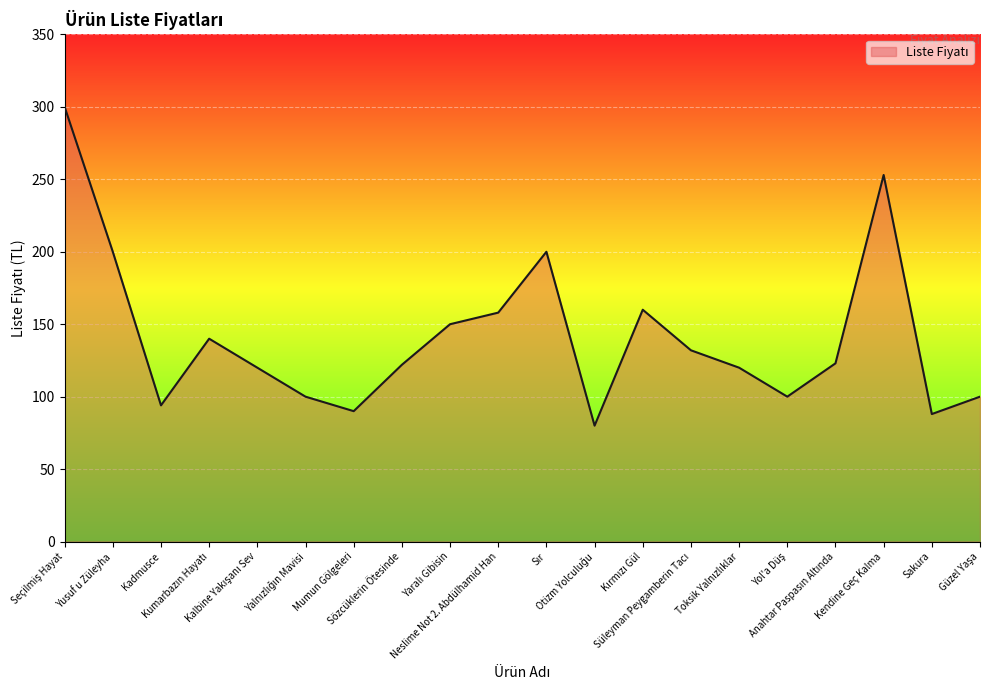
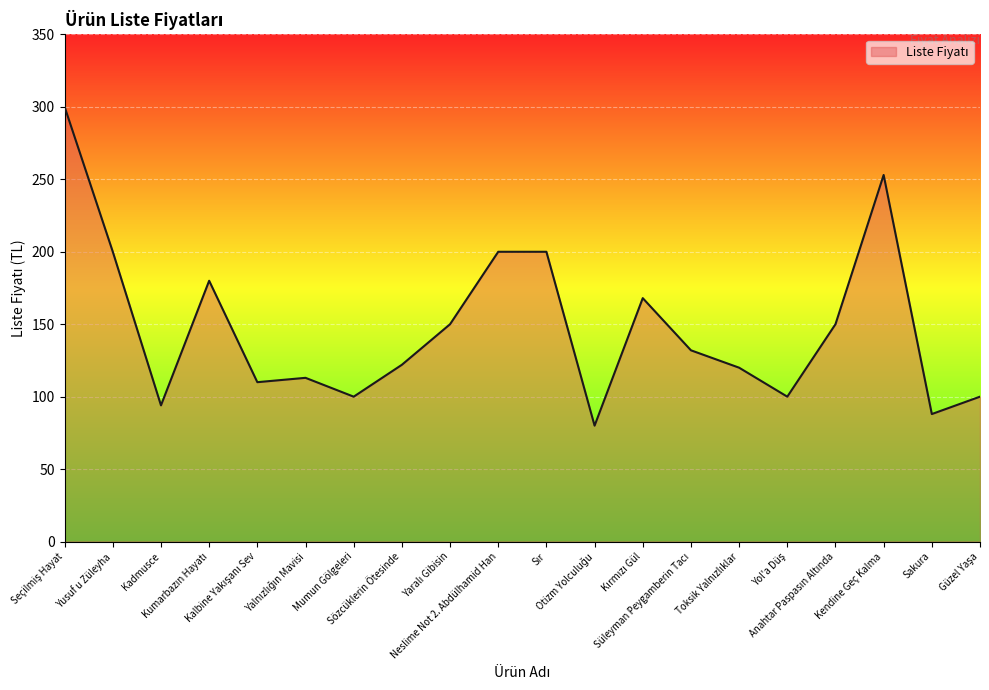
Kumarbazın Hayatı: 140 -> 180
Kalbine Yakışanı Sev: 120 -> 110
Yalnızlığın Mavisi: 100 -> 113
Mumun Gölgeleri: 90 -> 100
Neslime Not 2. Abdülhamid Han: 158 -> 200
Kırmızı Gül: 160 -> 168
Anahtar Paspasın Altında: 123 -> 150
